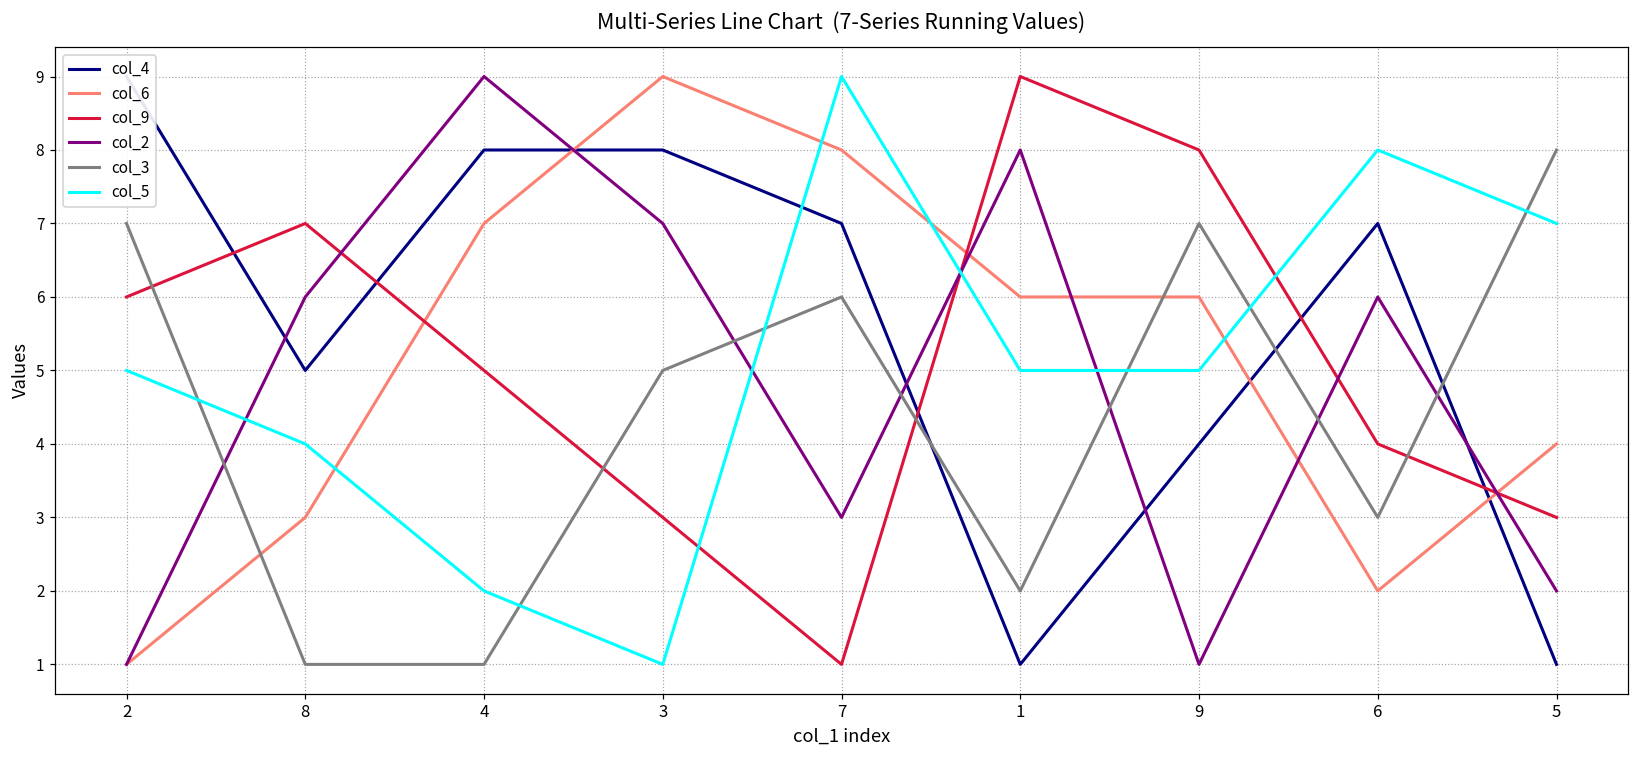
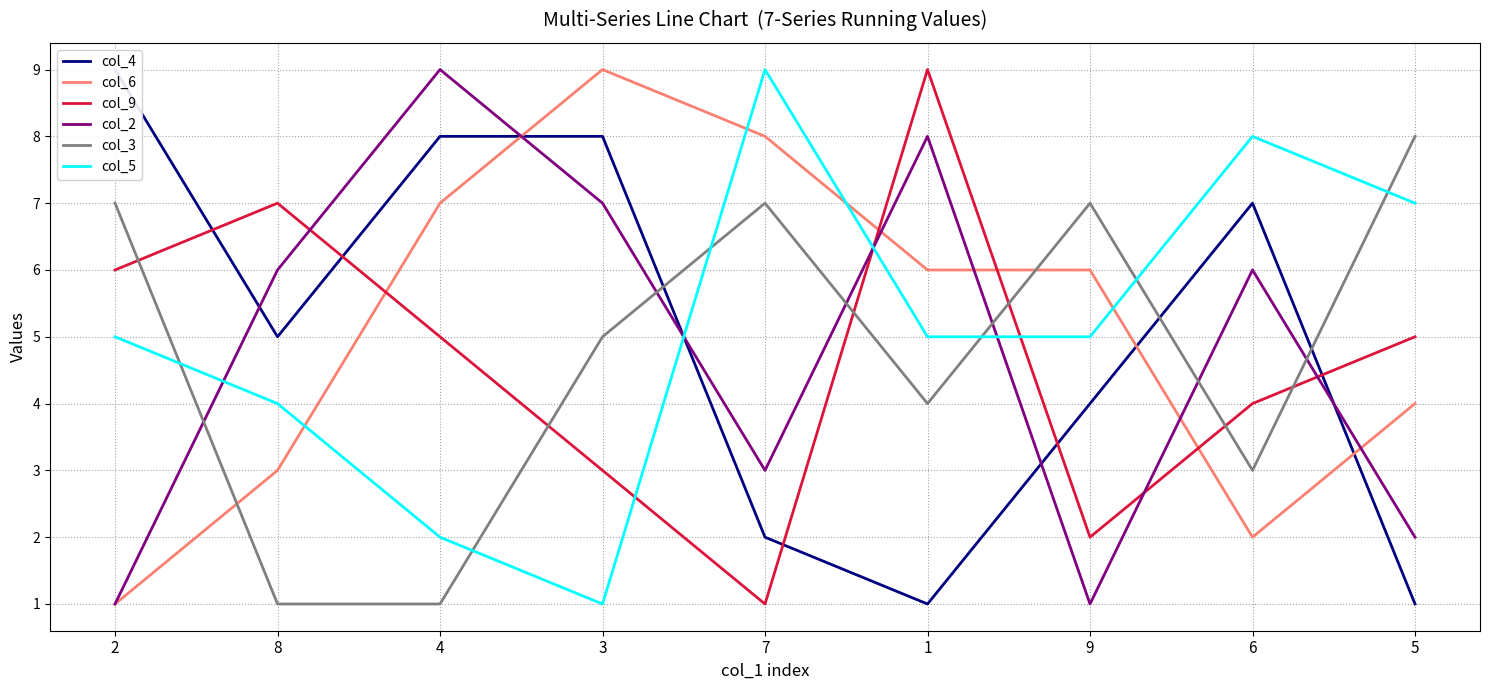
col_4, 7: 7 -> 2
col_3, 7: 6 -> 7
col_3, 1: 2 -> 4
col_9, 9: 8 -> 2
col_9, 5: 3 -> 5
